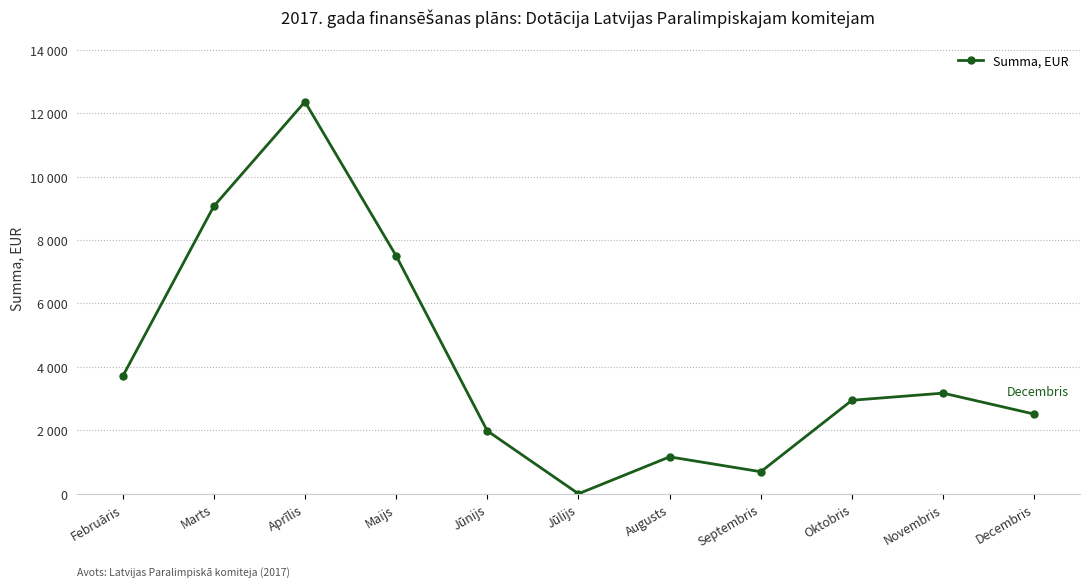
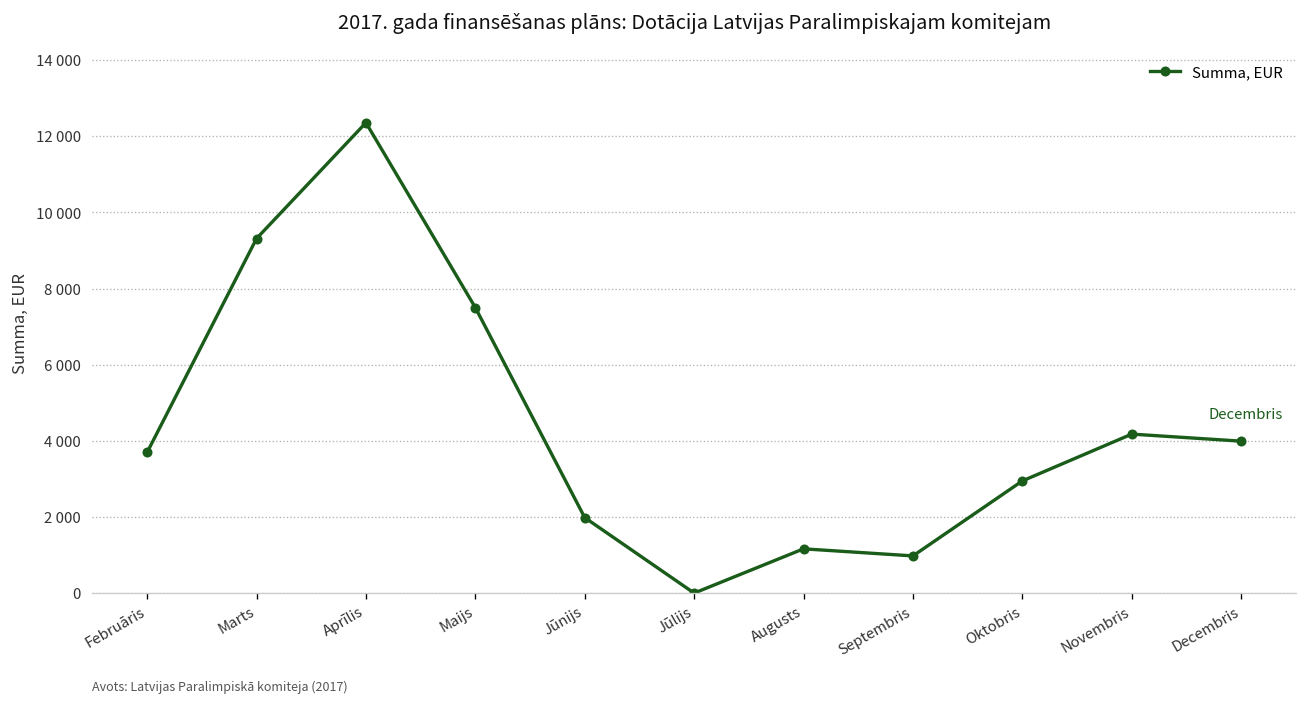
Marts: 9100 -> 9300
Septembris: 700 -> 1000
Novembris: 3200 -> 4200
Decembris: 2500 -> 4000
